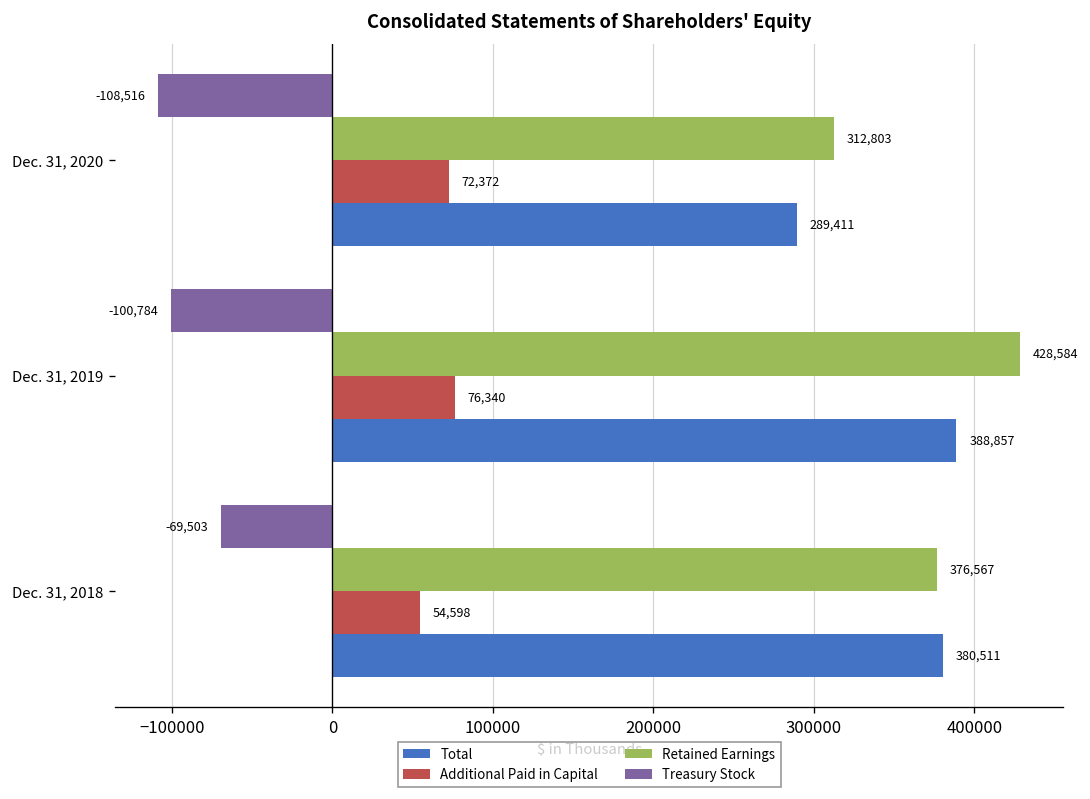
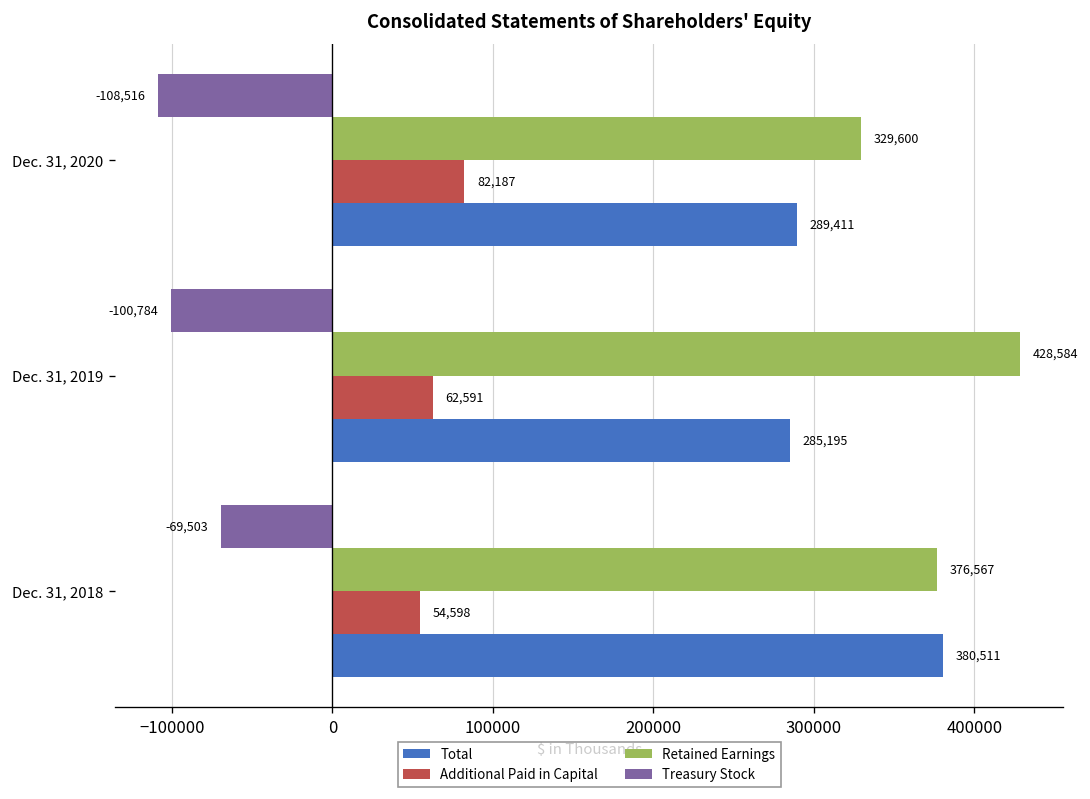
Retained Earnings, Dec. 31, 2020: 312,803 -> 329,600
Additional Paid in Capital, Dec. 31, 2020: 72,372 -> 82,187
Additional Paid in Capital, Dec. 31, 2019: 76,340 -> 62,591
Total, Dec. 31, 2019: 388,857 -> 285,195
